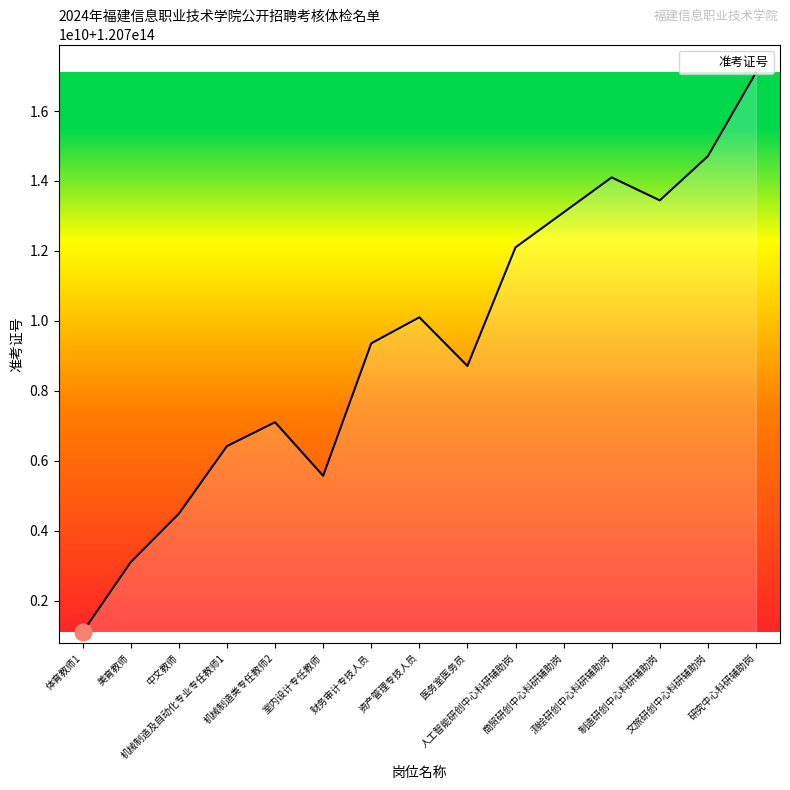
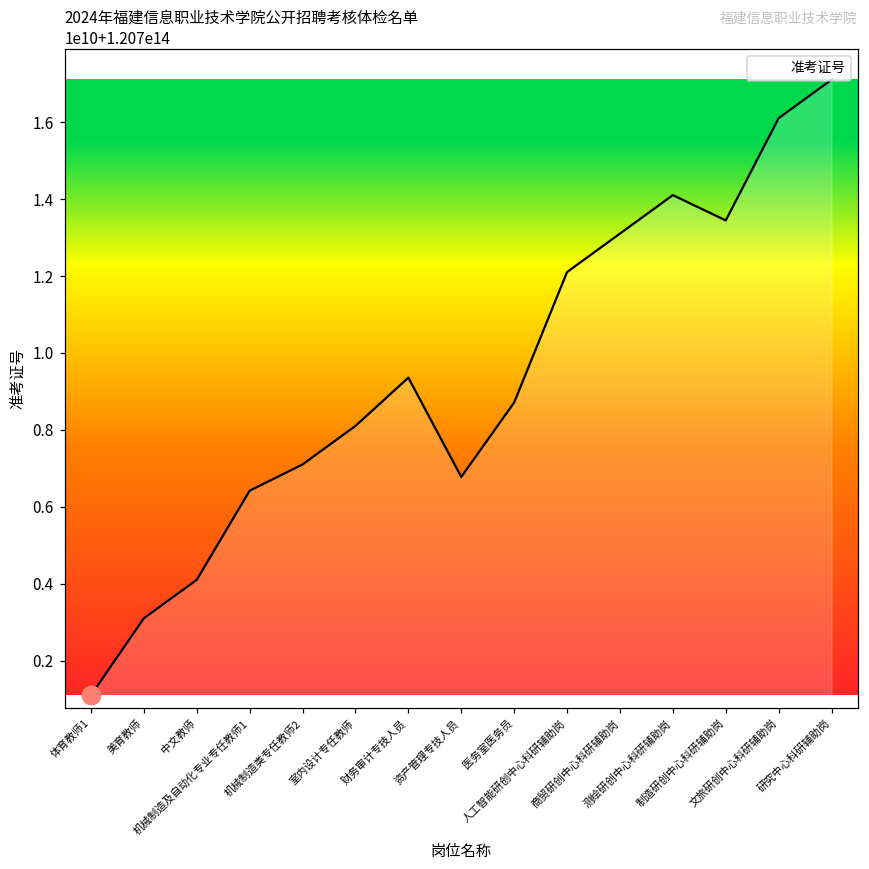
准考证号, 中文教师: 120704500000000 -> 120704100000000
准考证号, 室内设计专任教师: 120705600000000 -> 120708100000000
准考证号, 资产管理专技人员: 120710100000000 -> 120706800000000
准考证号, 文旅研创中心科研辅助岗: 120714700000000 -> 120716100000000
